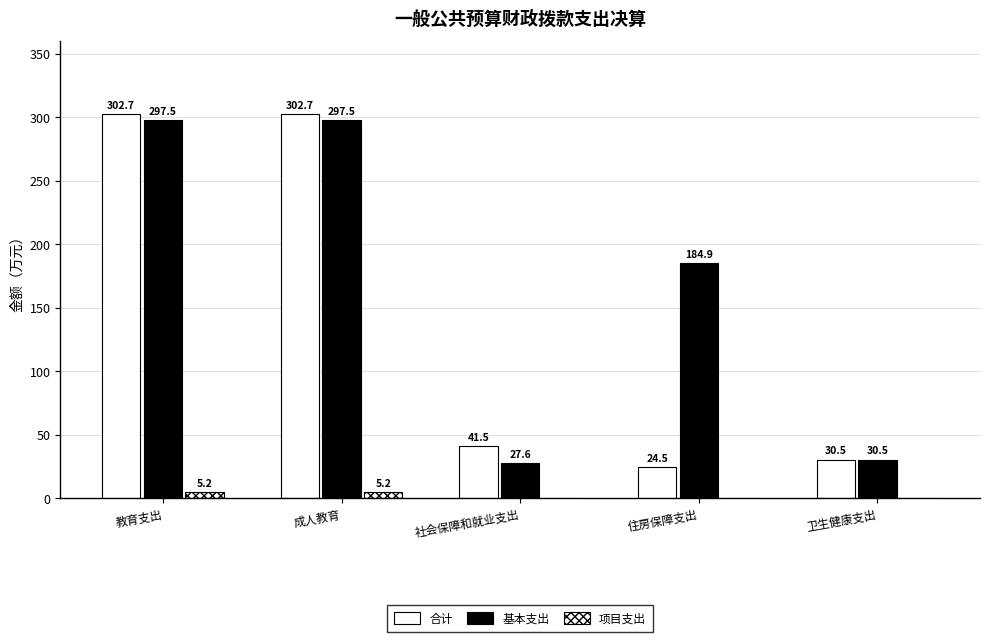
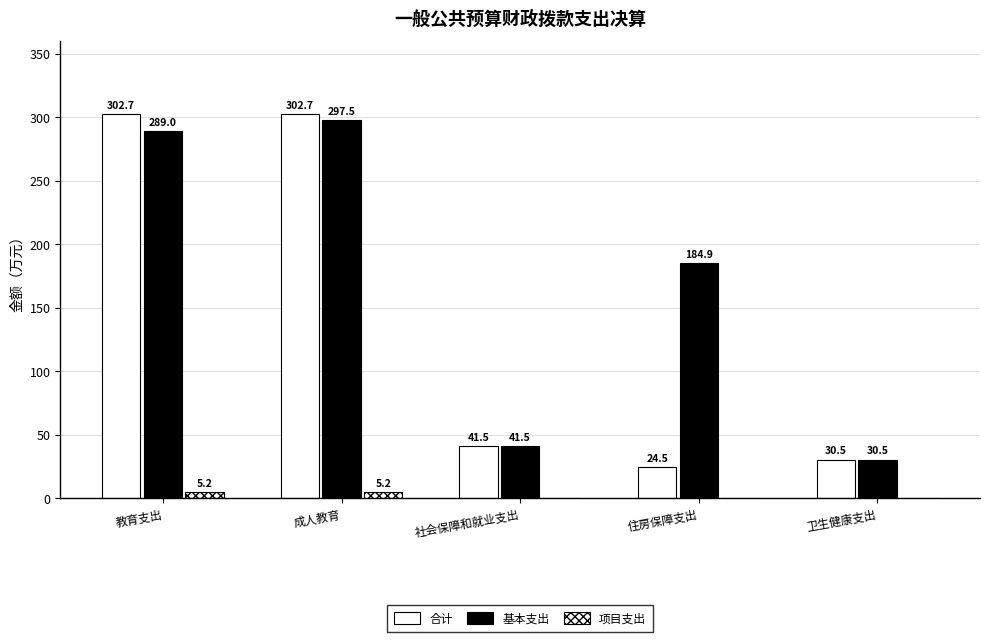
基本支出, 教育支出: 297.5 -> 289.0
基本支出, 社会保障和就业支出: 27.6 -> 41.5
